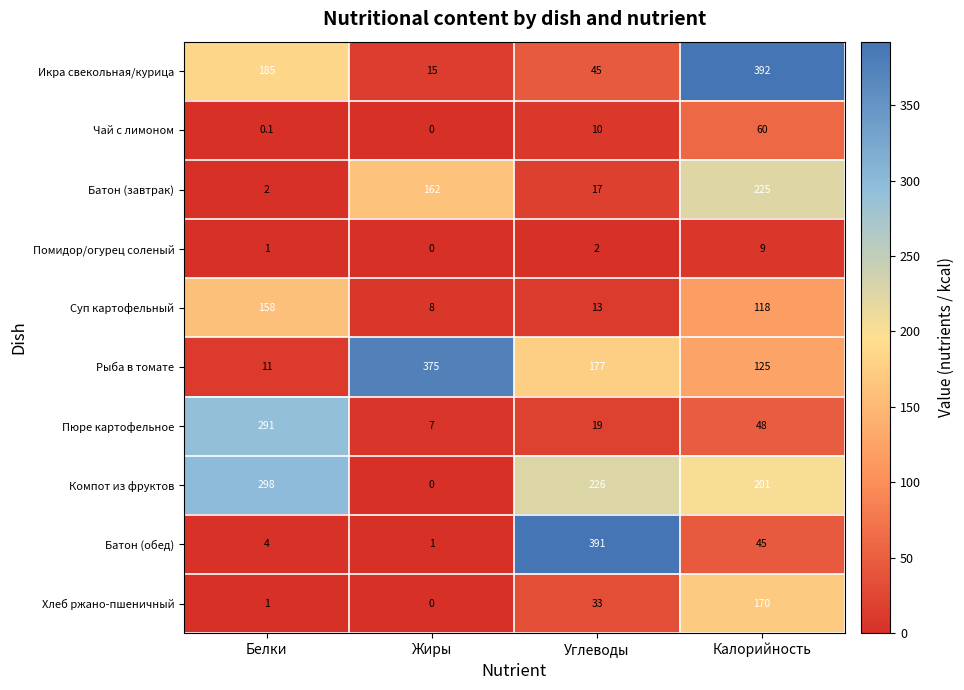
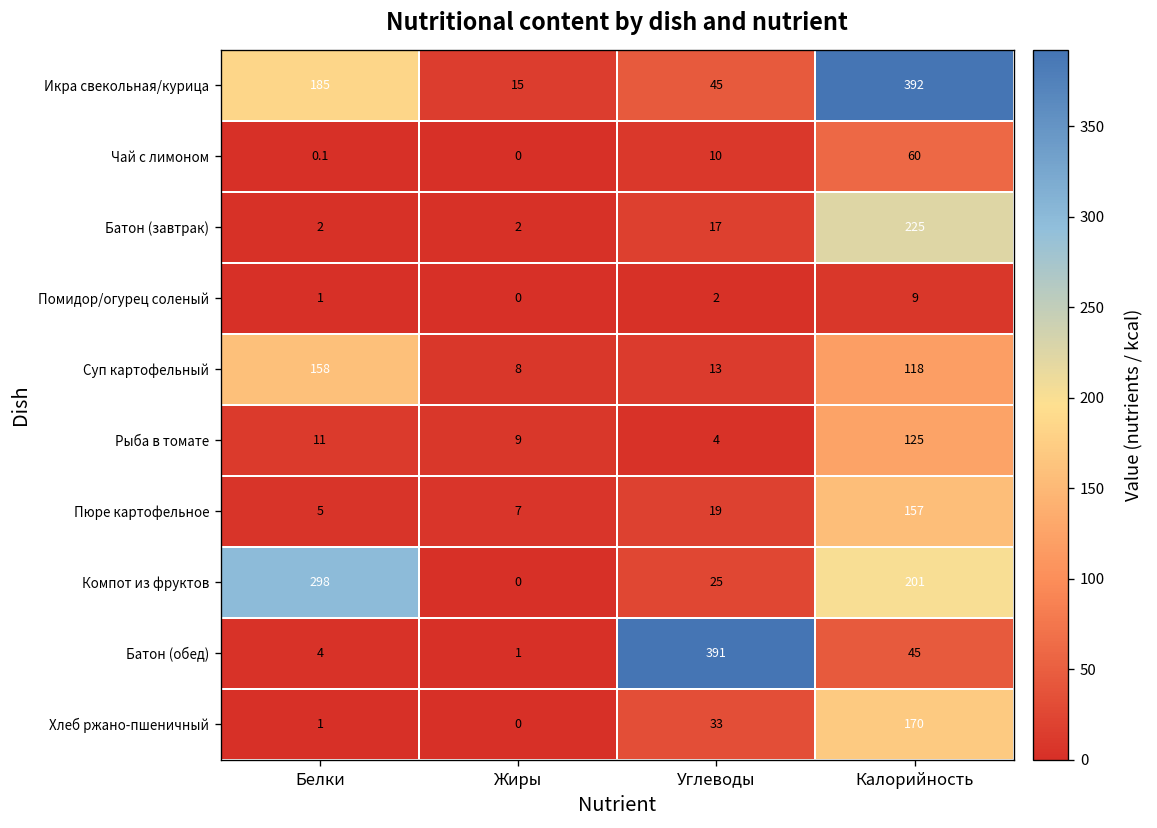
Батон (завтрак), Жиры: 162 -> 2
Рыба в томате, Жиры: 375 -> 9
Рыба в томате, Углеводы: 177 -> 4
Пюре картофельное, Белки: 291 -> 5
Пюре картофельное, Калорийность: 48 -> 157
Компот из фруктов, Углеводы: 226 -> 25
